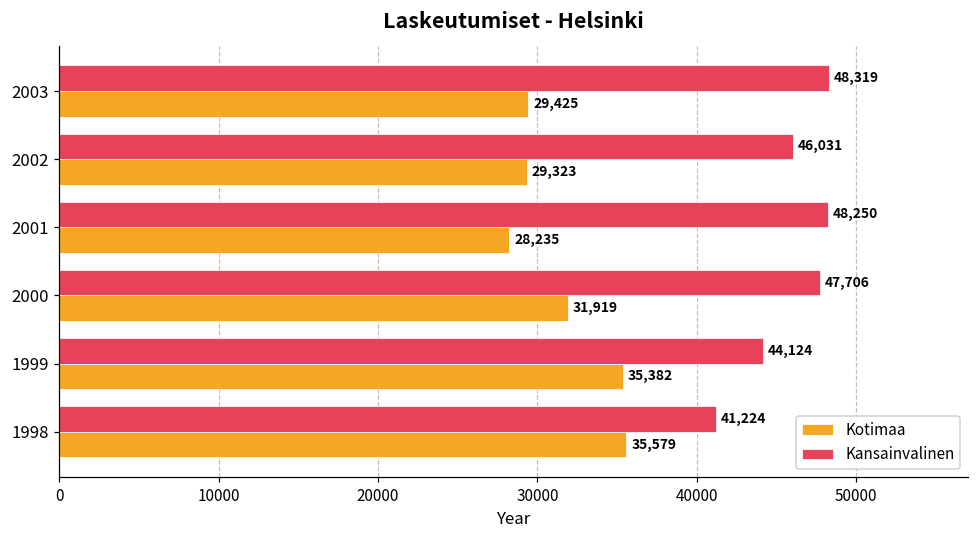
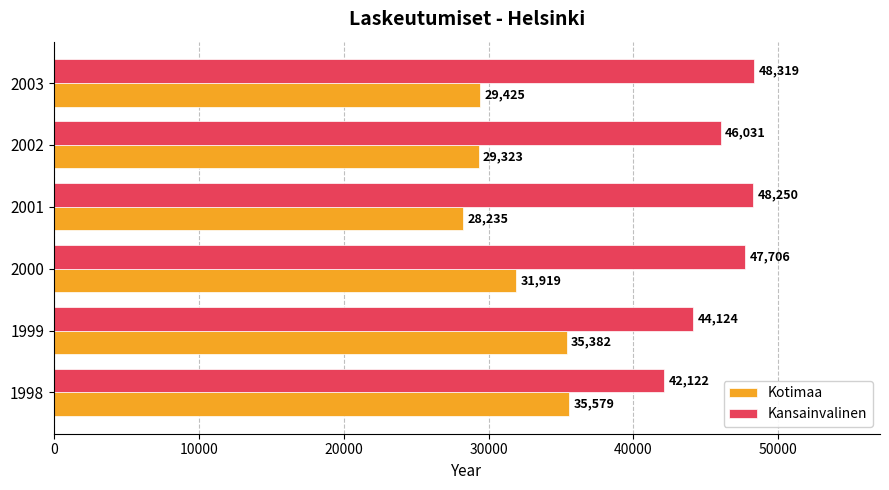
Kansainvalinen, 1998: 41,224 -> 42,122
